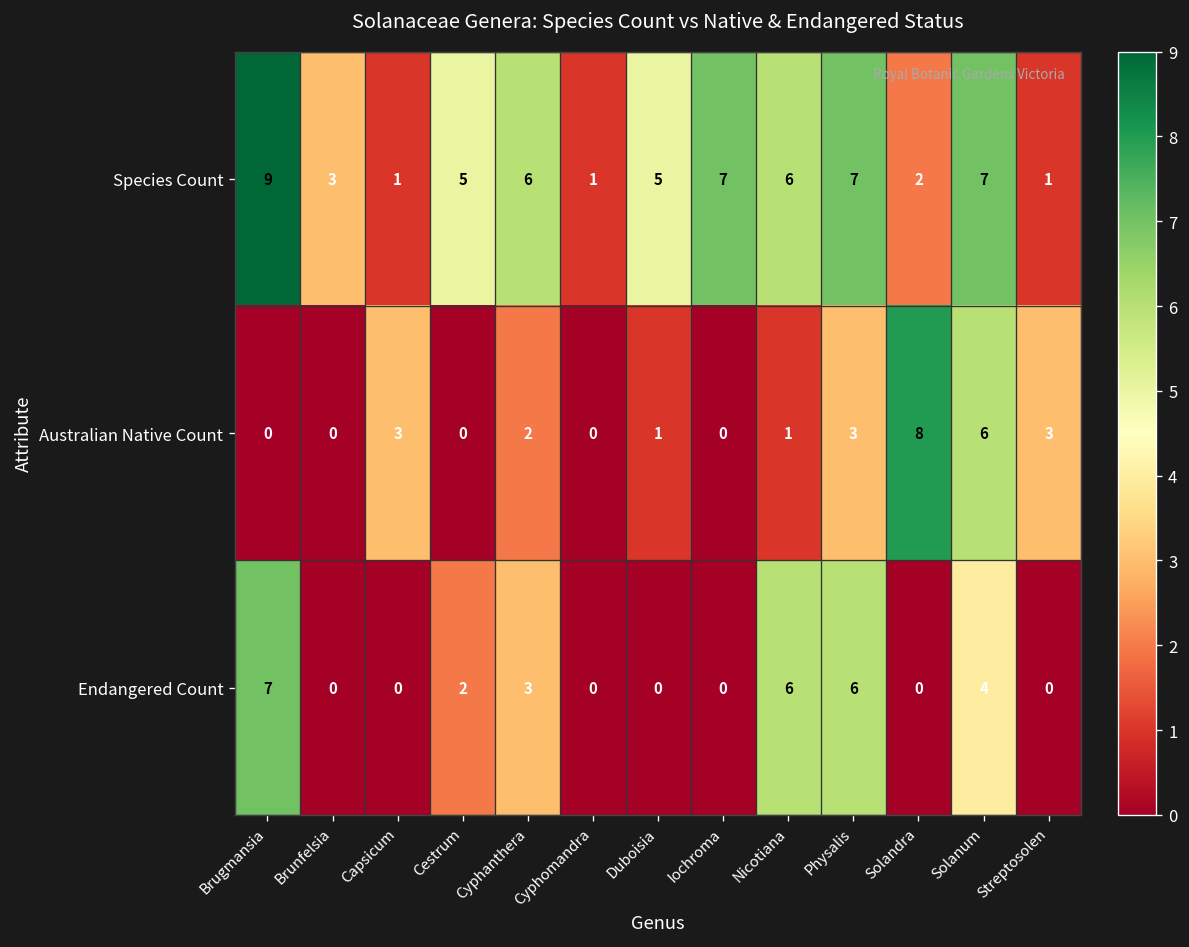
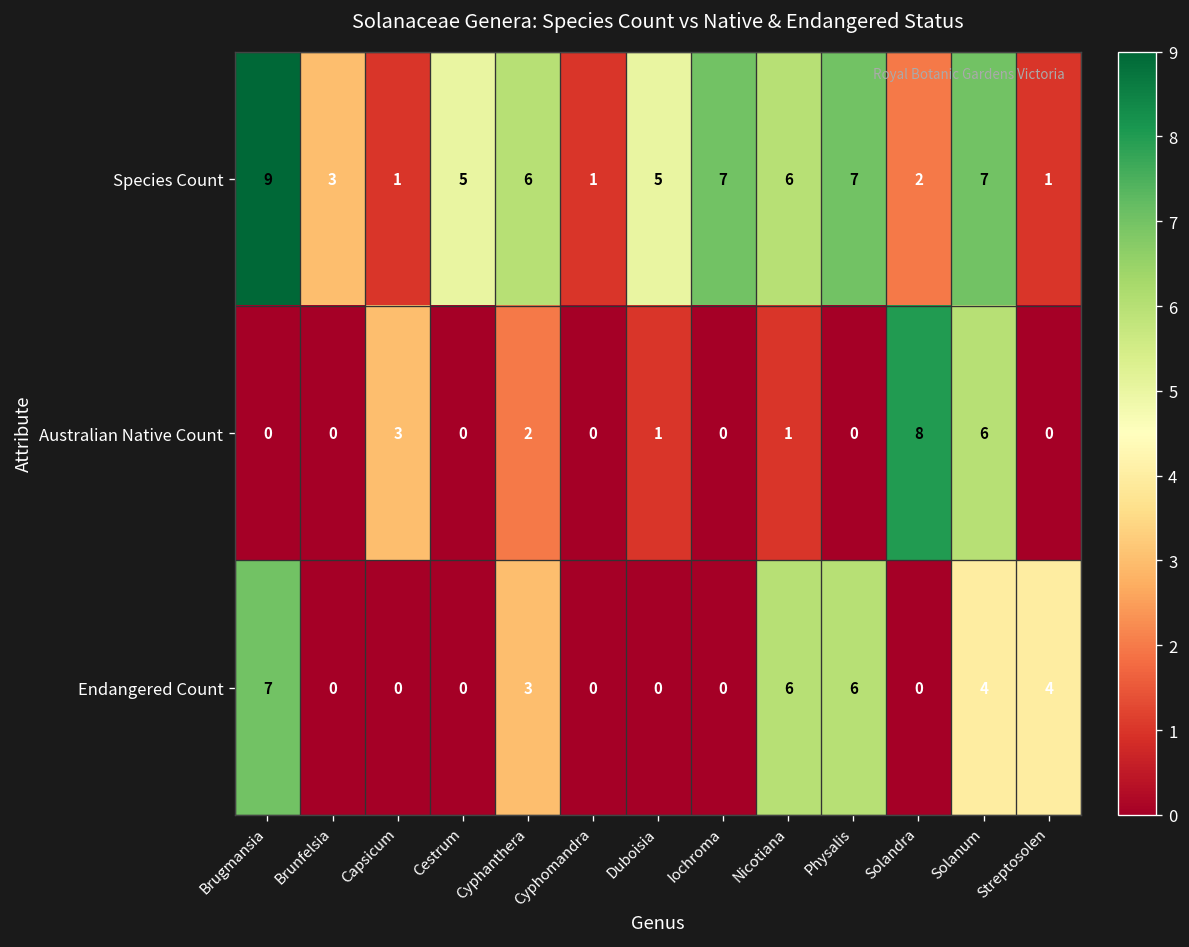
Australian Native Count, Physalis: 3 -> 0
Australian Native Count, Streptosolen: 3 -> 0
Endangered Count, Cestrum: 2 -> 0
Endangered Count, Streptosolen: 0 -> 4
